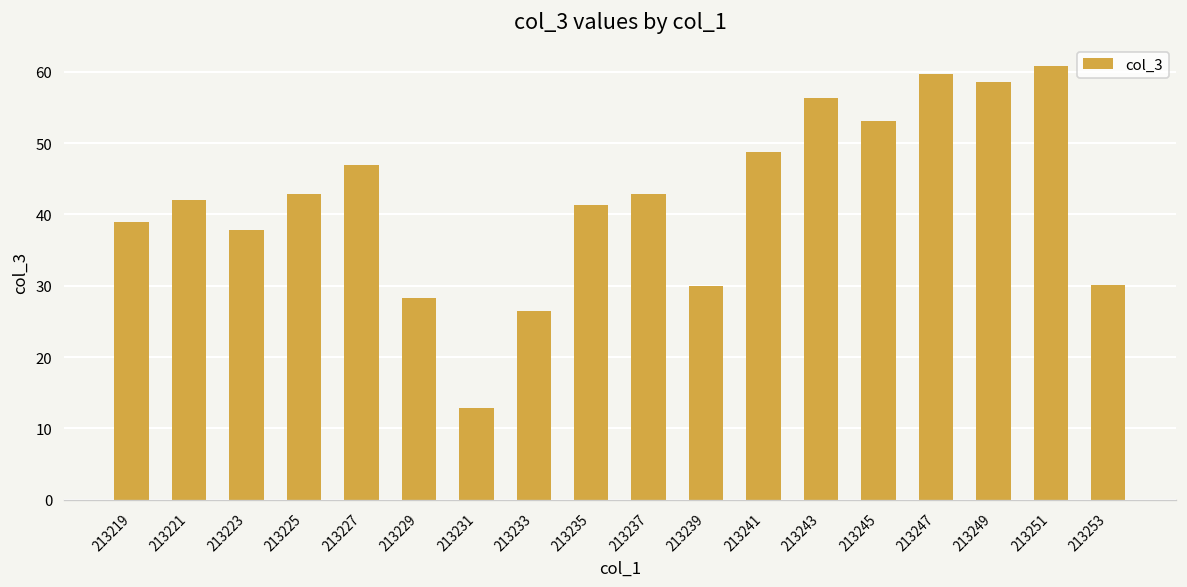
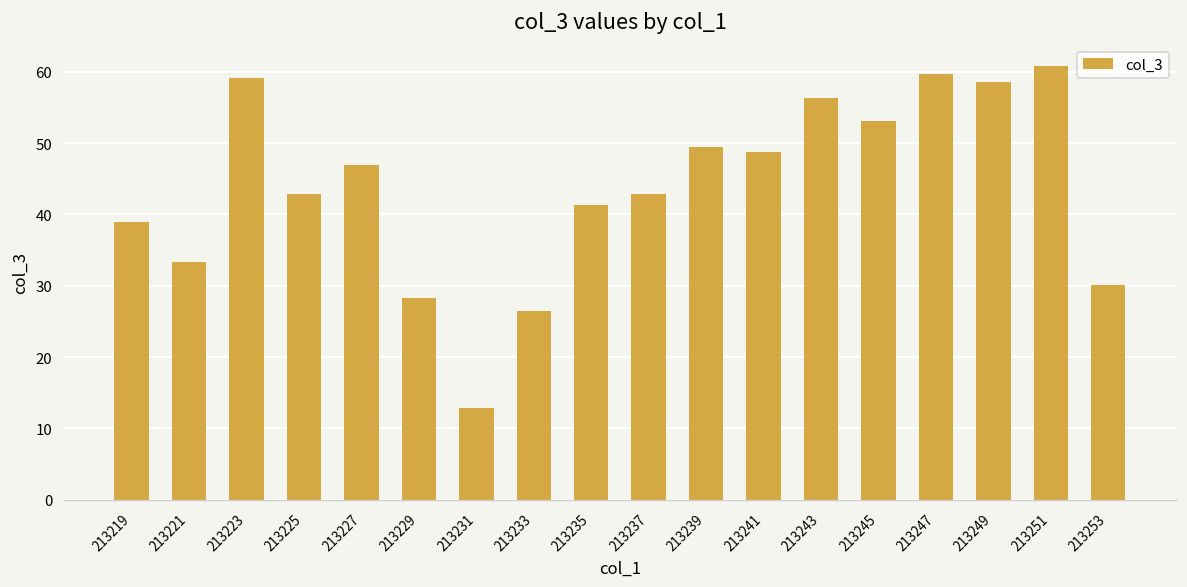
213221: 42 -> 33
213223: 38 -> 59
213239: 30 -> 50
